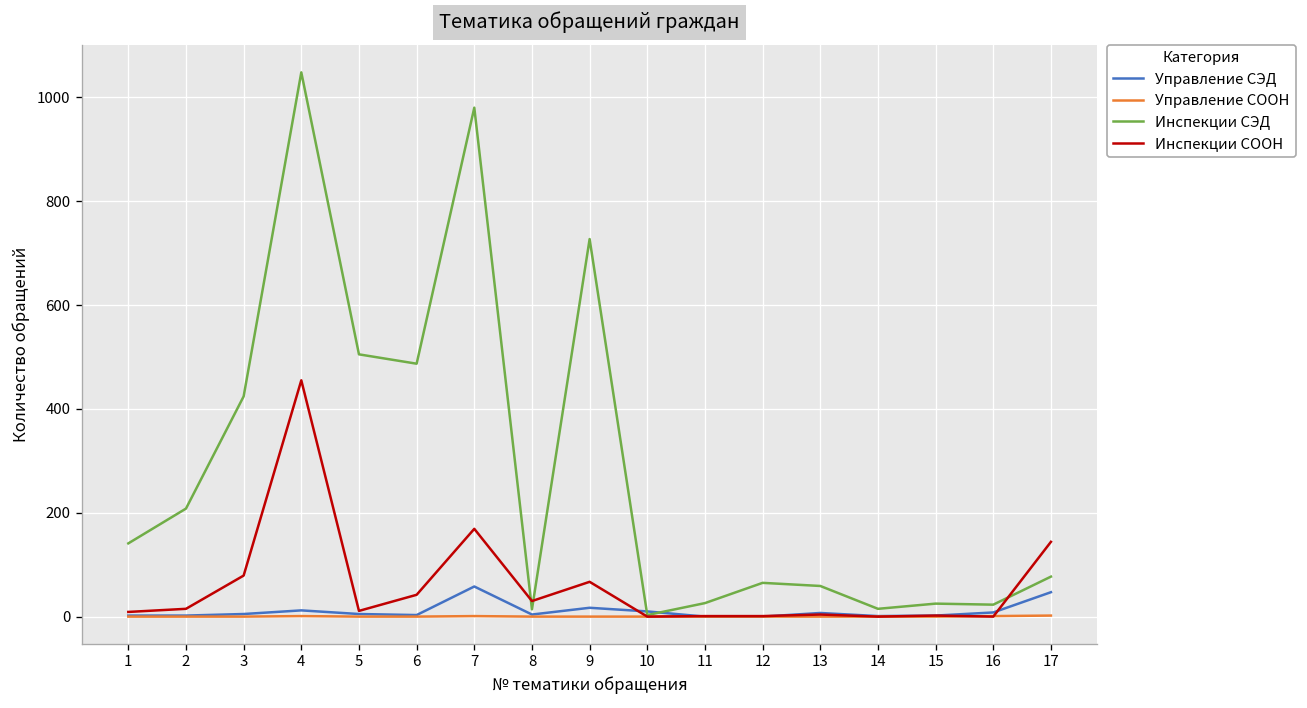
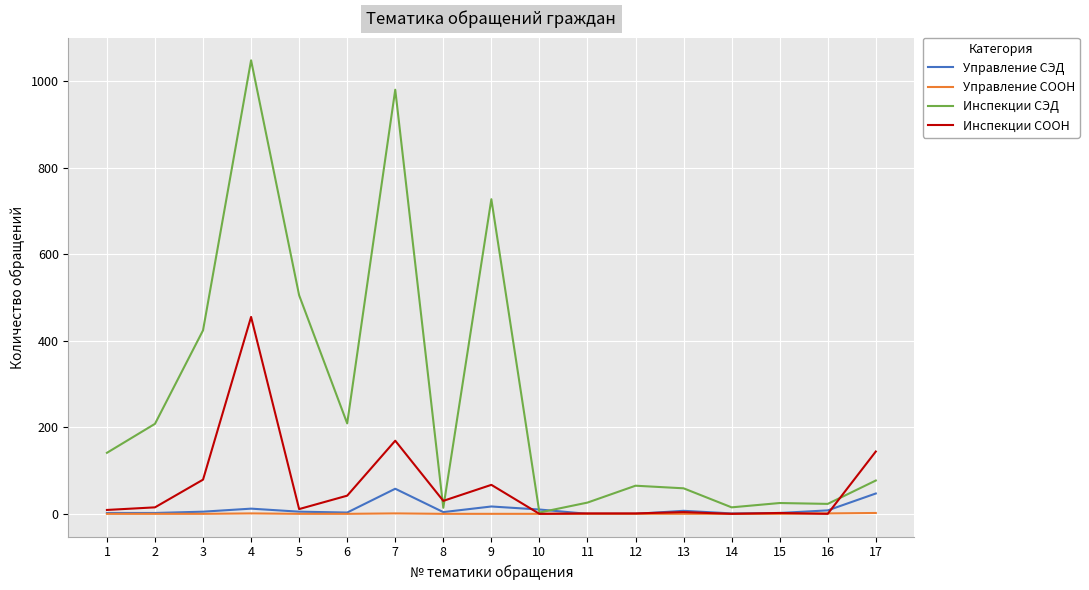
Инспекции СЭД, 6: 490 -> 210
